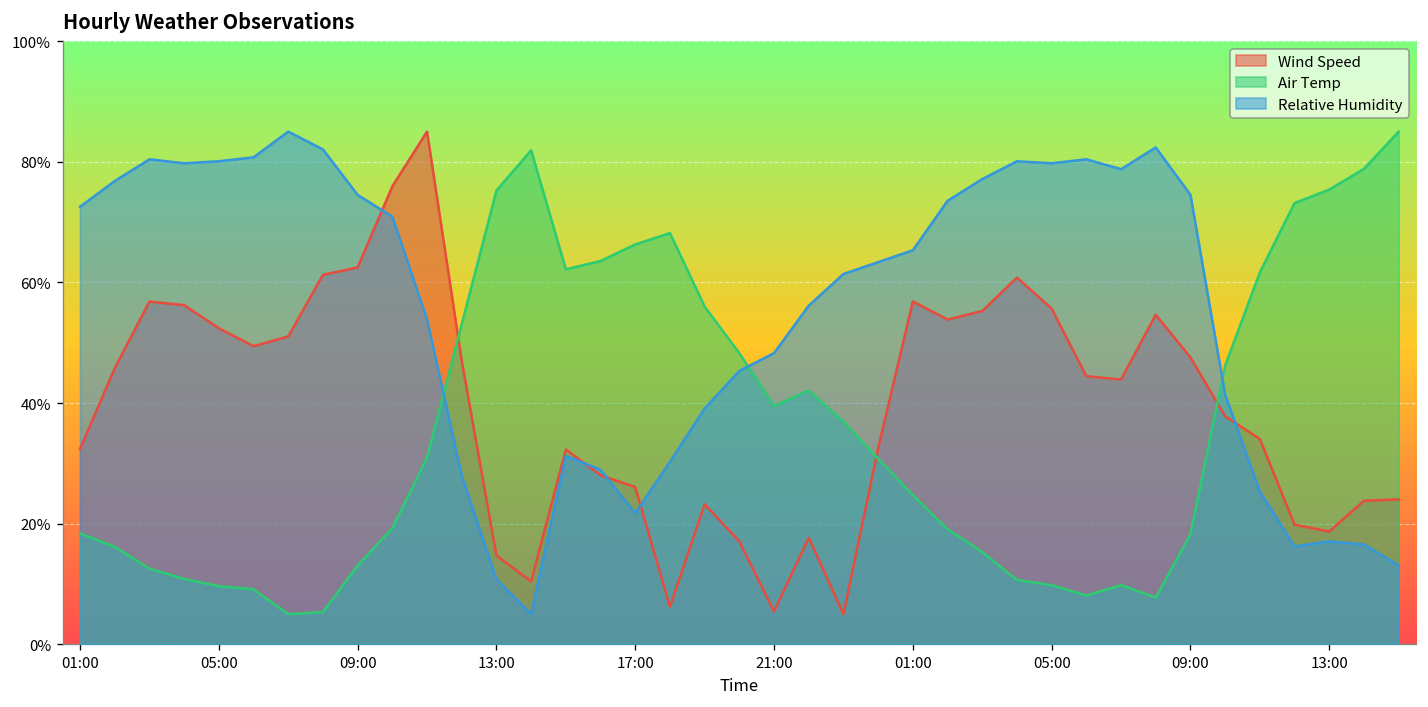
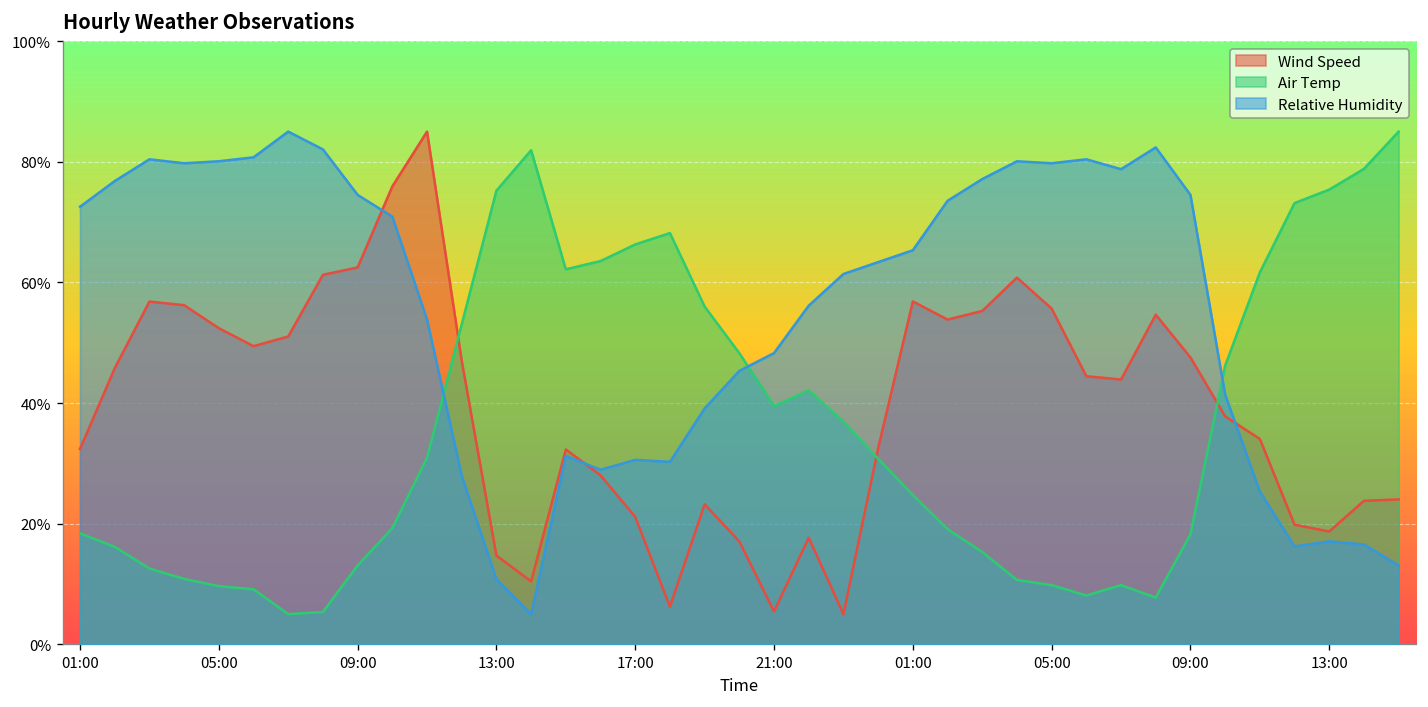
Wind Speed, 17:00: 26% -> 21%
Relative Humidity, 17:00: 22% -> 31%
